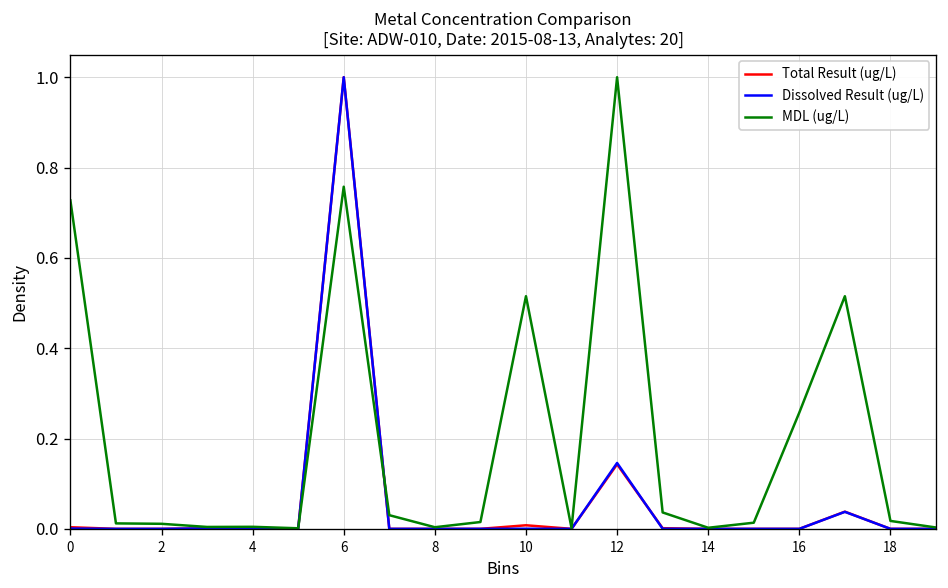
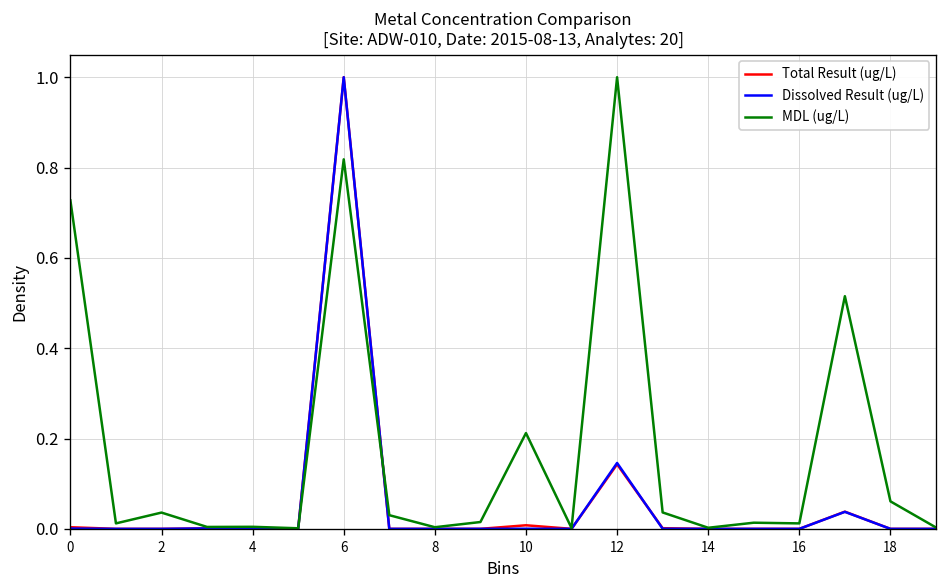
MDL (ug/L), 2: 0.01 -> 0.04
MDL (ug/L), 6: 0.76 -> 0.82
MDL (ug/L), 10: 0.52 -> 0.21
MDL (ug/L), 16: 0.26 -> 0.01
MDL (ug/L), 18: 0.02 -> 0.06
